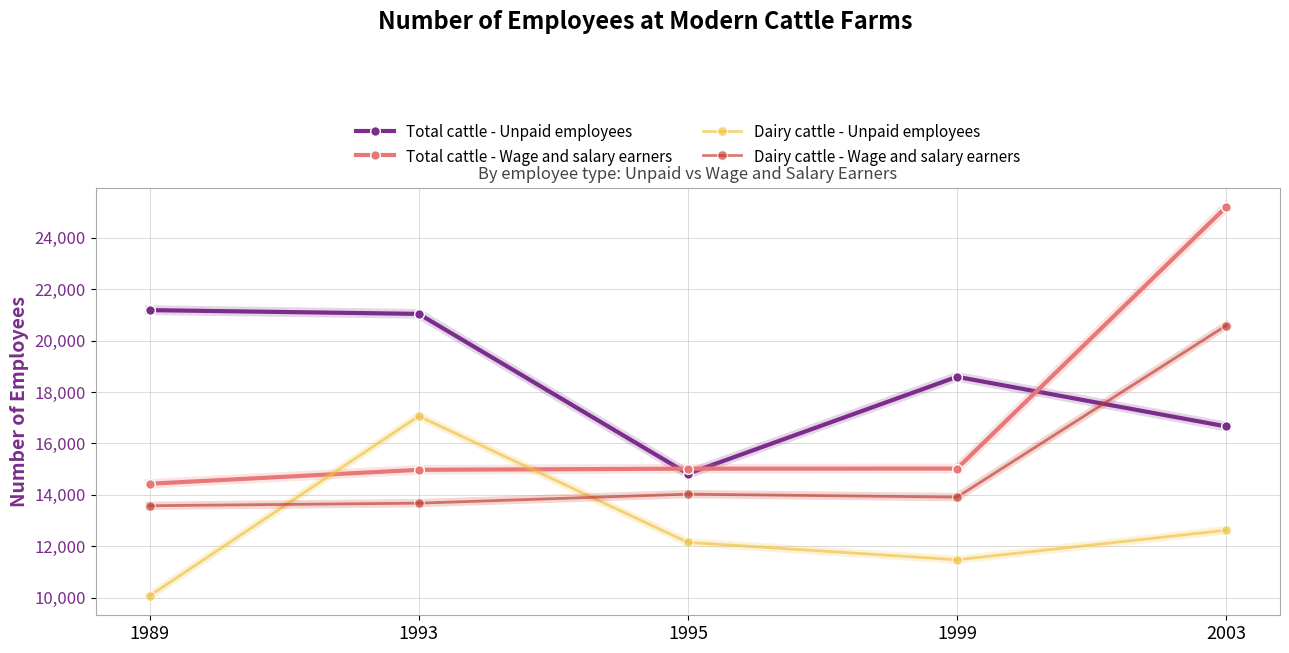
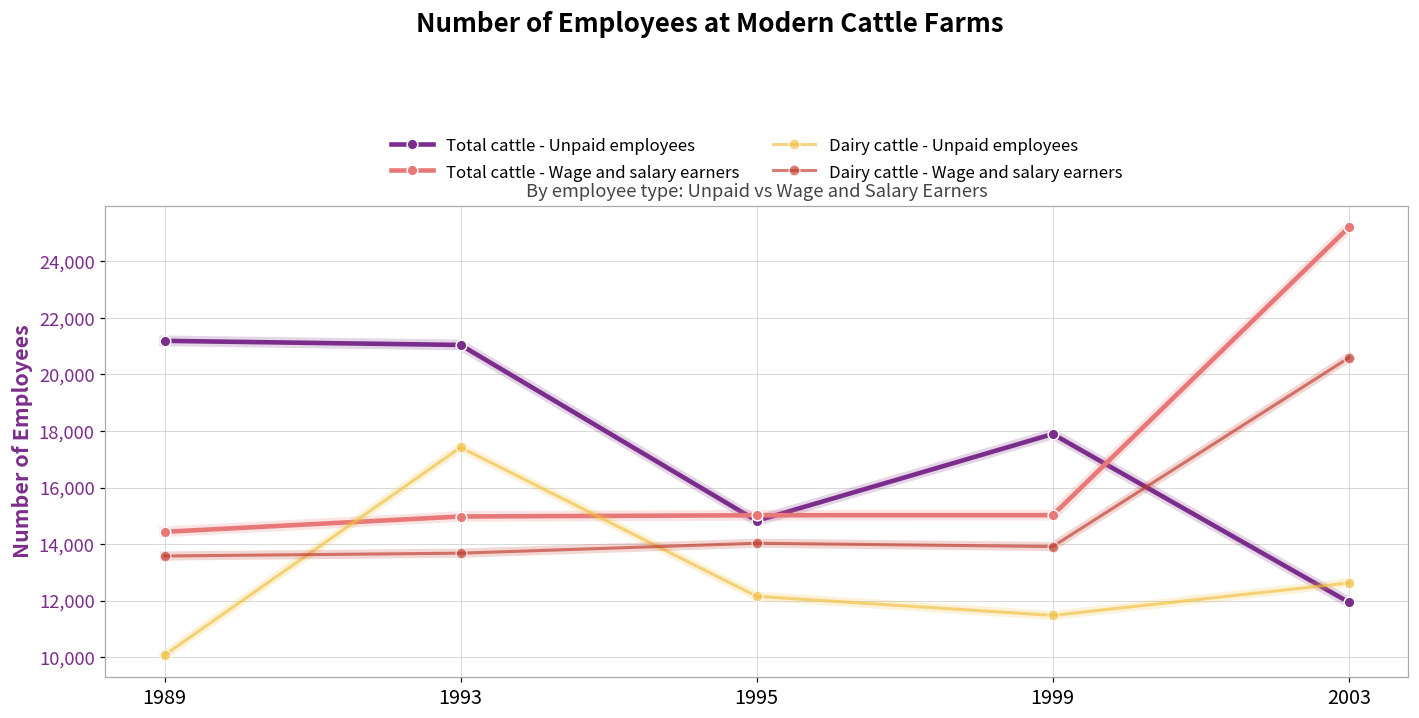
Dairy cattle - Unpaid employees, 1993: 17,100 -> 17,400
Total cattle - Unpaid employees, 1999: 18,600 -> 17,900
Total cattle - Unpaid employees, 2003: 16,700 -> 11,900
